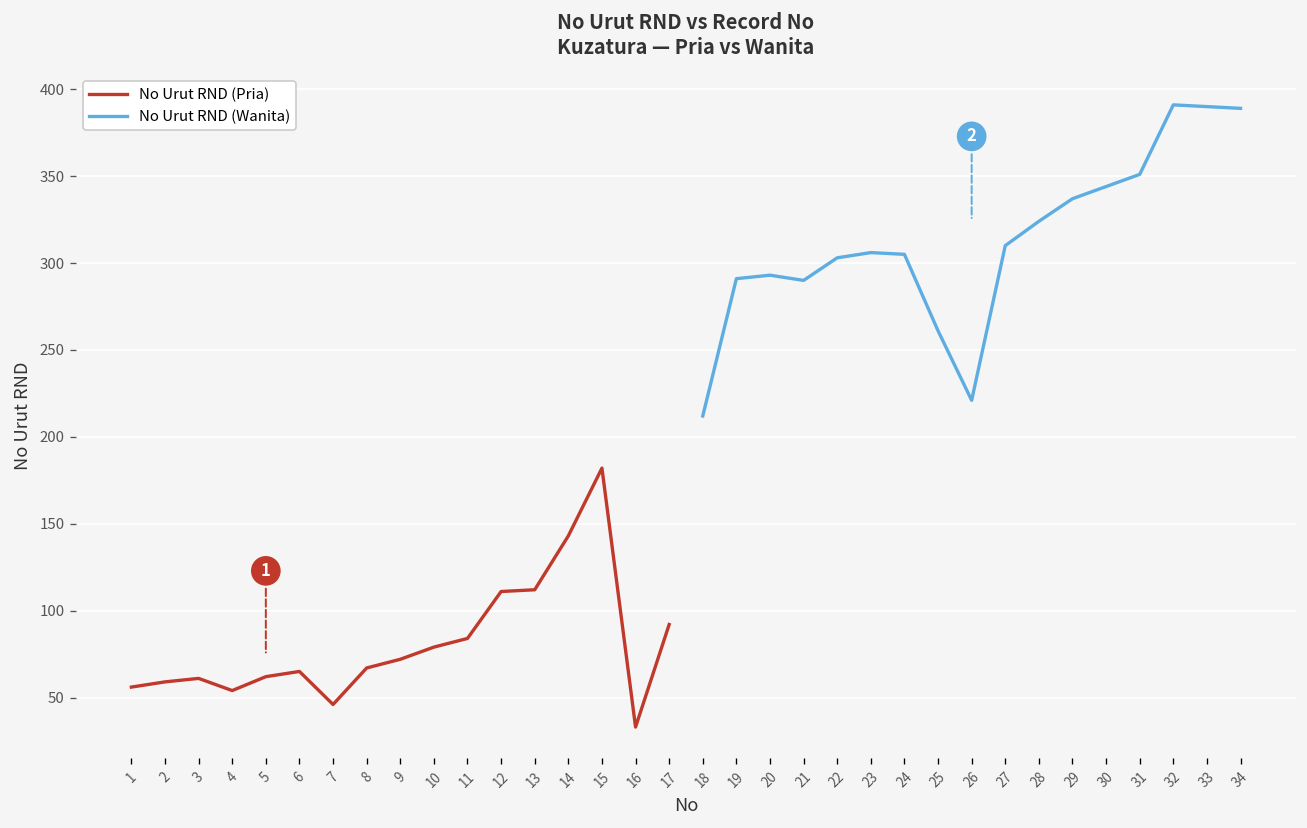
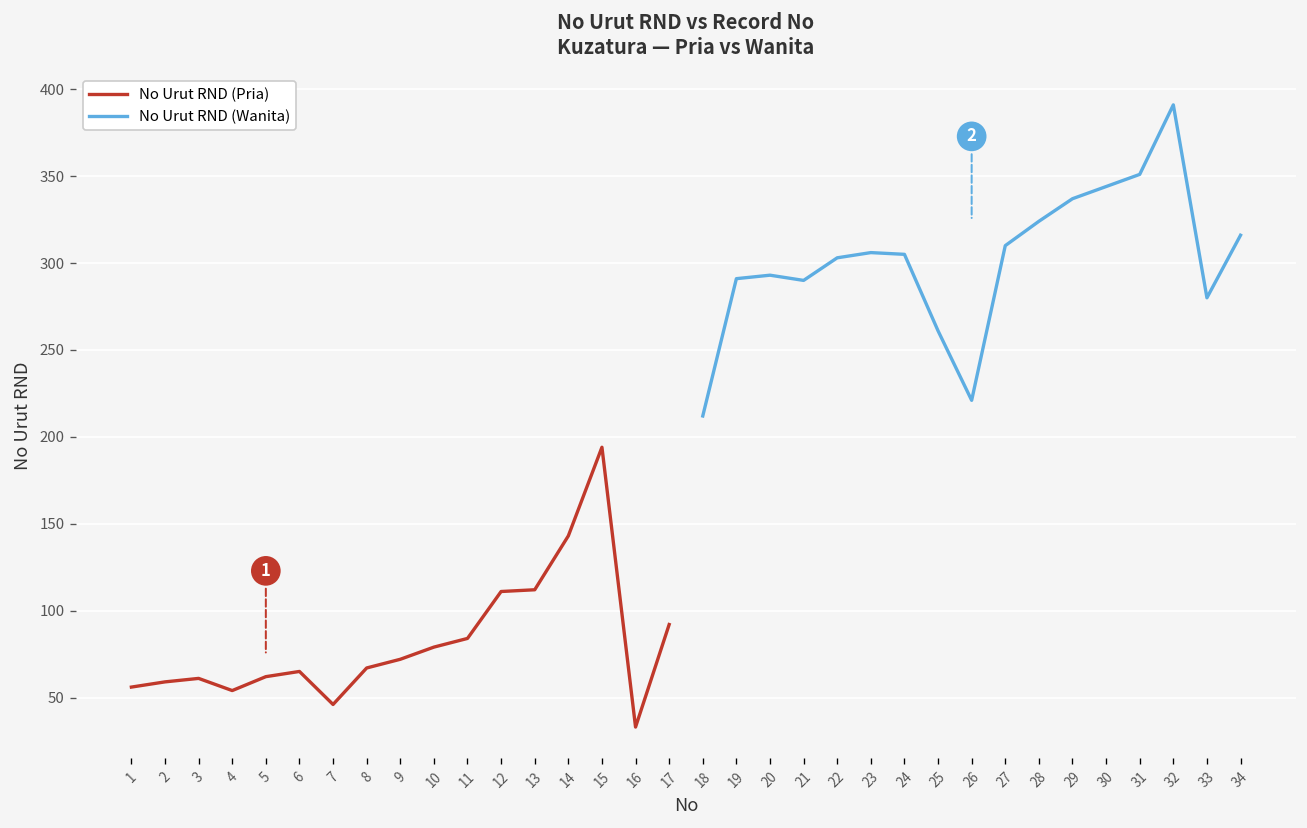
No Urut RND (Pria), 15: 182 -> 194
No Urut RND (Wanita), 33: 390 -> 280
No Urut RND (Wanita), 34: 389 -> 316
